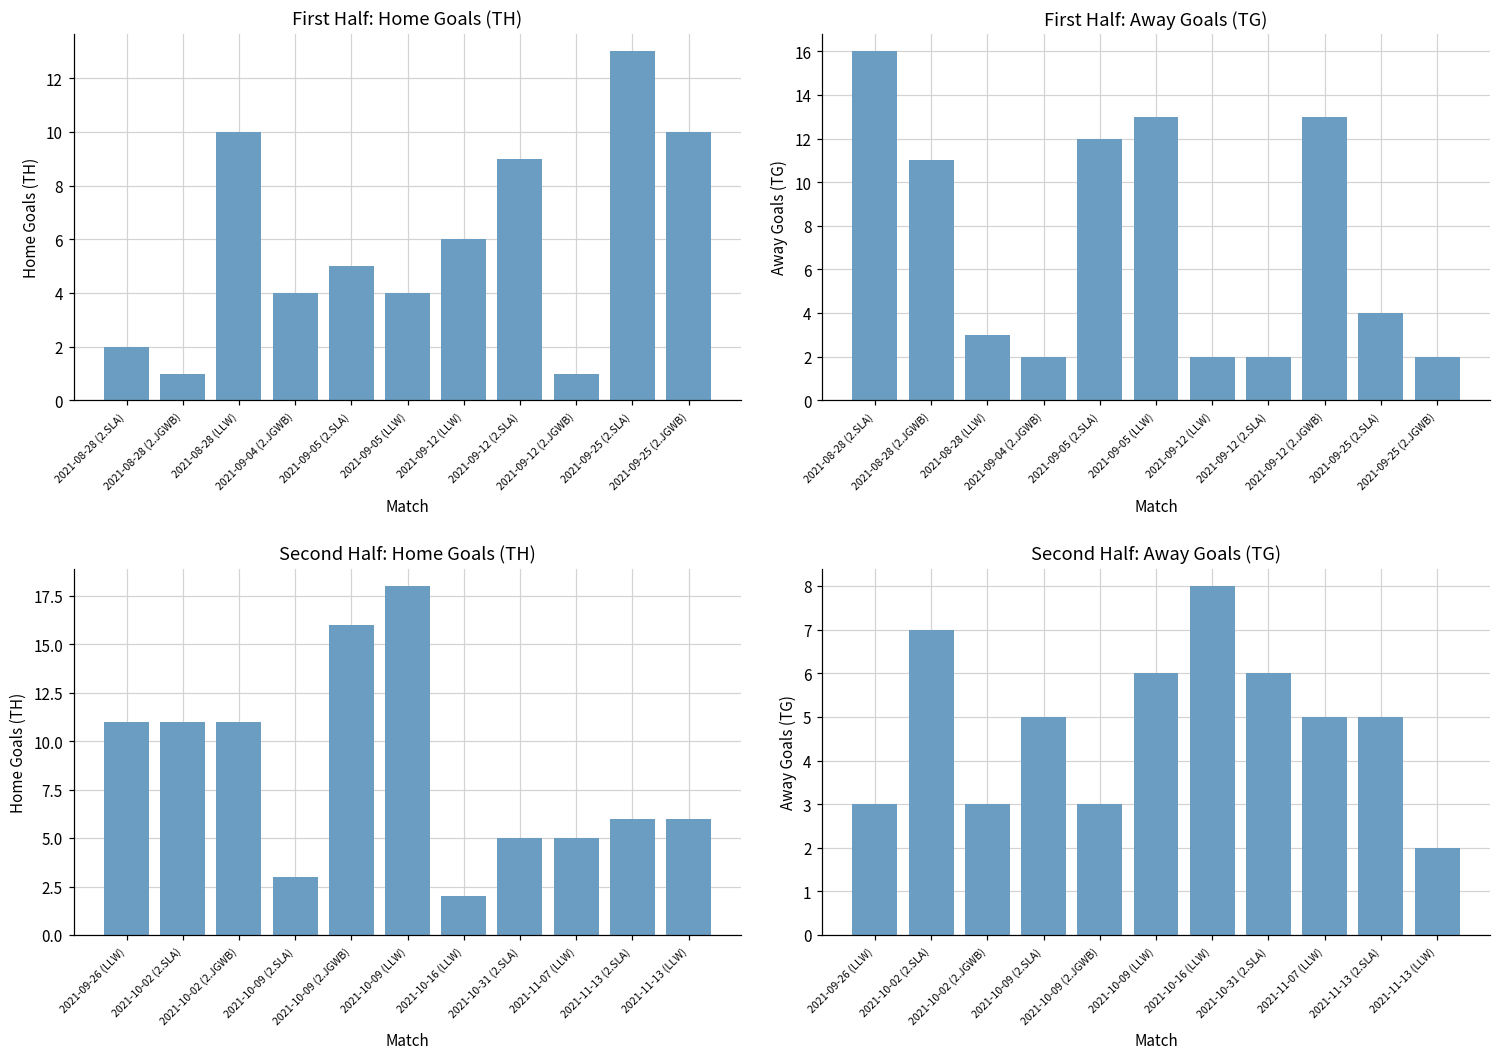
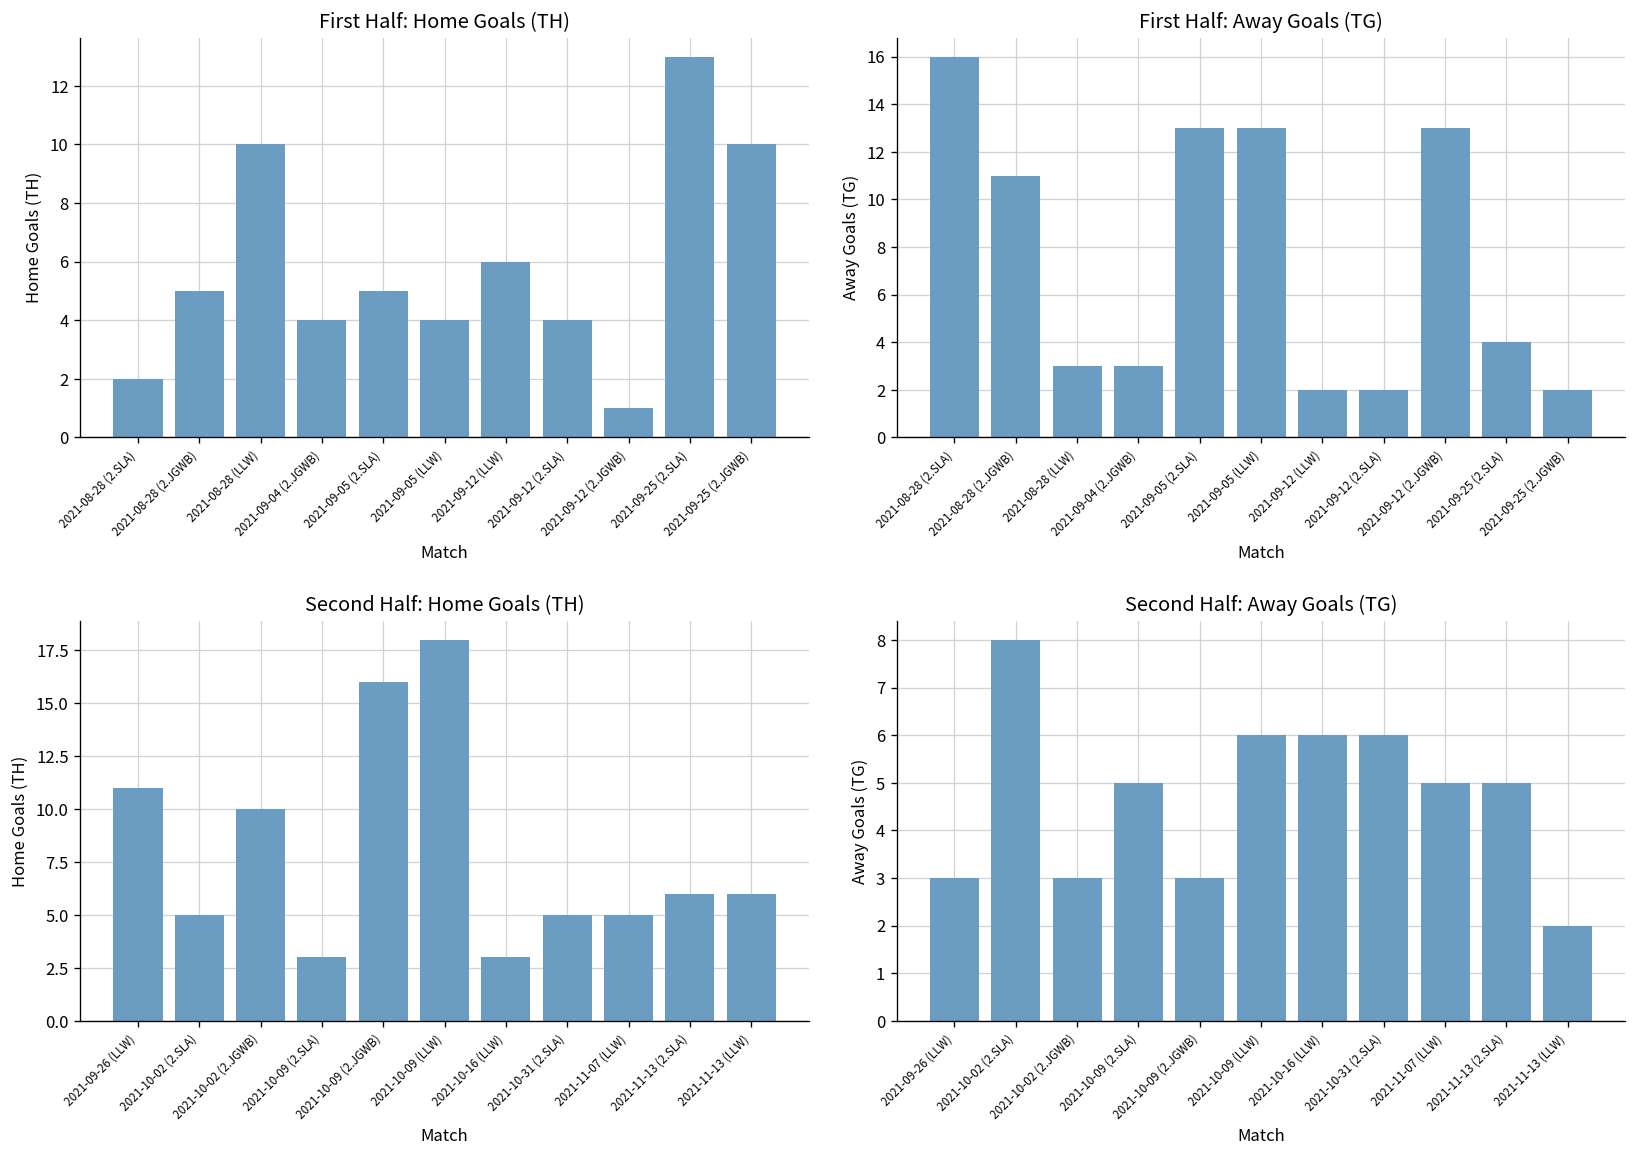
First Half: Home Goals (TH), 2021-08-28 (2.JGWB): 1 -> 5
First Half: Home Goals (TH), 2021-09-12 (2.SLA): 9 -> 4
First Half: Away Goals (TG), 2021-09-04 (2.JGWB): 2 -> 3
First Half: Away Goals (TG), 2021-09-05 (2.SLA): 12 -> 13
Second Half: Home Goals (TH), 2021-10-02 (2.SLA): 11 -> 5
Second Half: Home Goals (TH), 2021-10-02 (2.JGWB): 11 -> 10
Second Half: Home Goals (TH), 2021-10-16 (LLW): 2 -> 3
Second Half: Away Goals (TG), 2021-10-02 (2.SLA): 7 -> 8
Second Half: Away Goals (TG), 2021-10-16 (LLW): 8 -> 6
